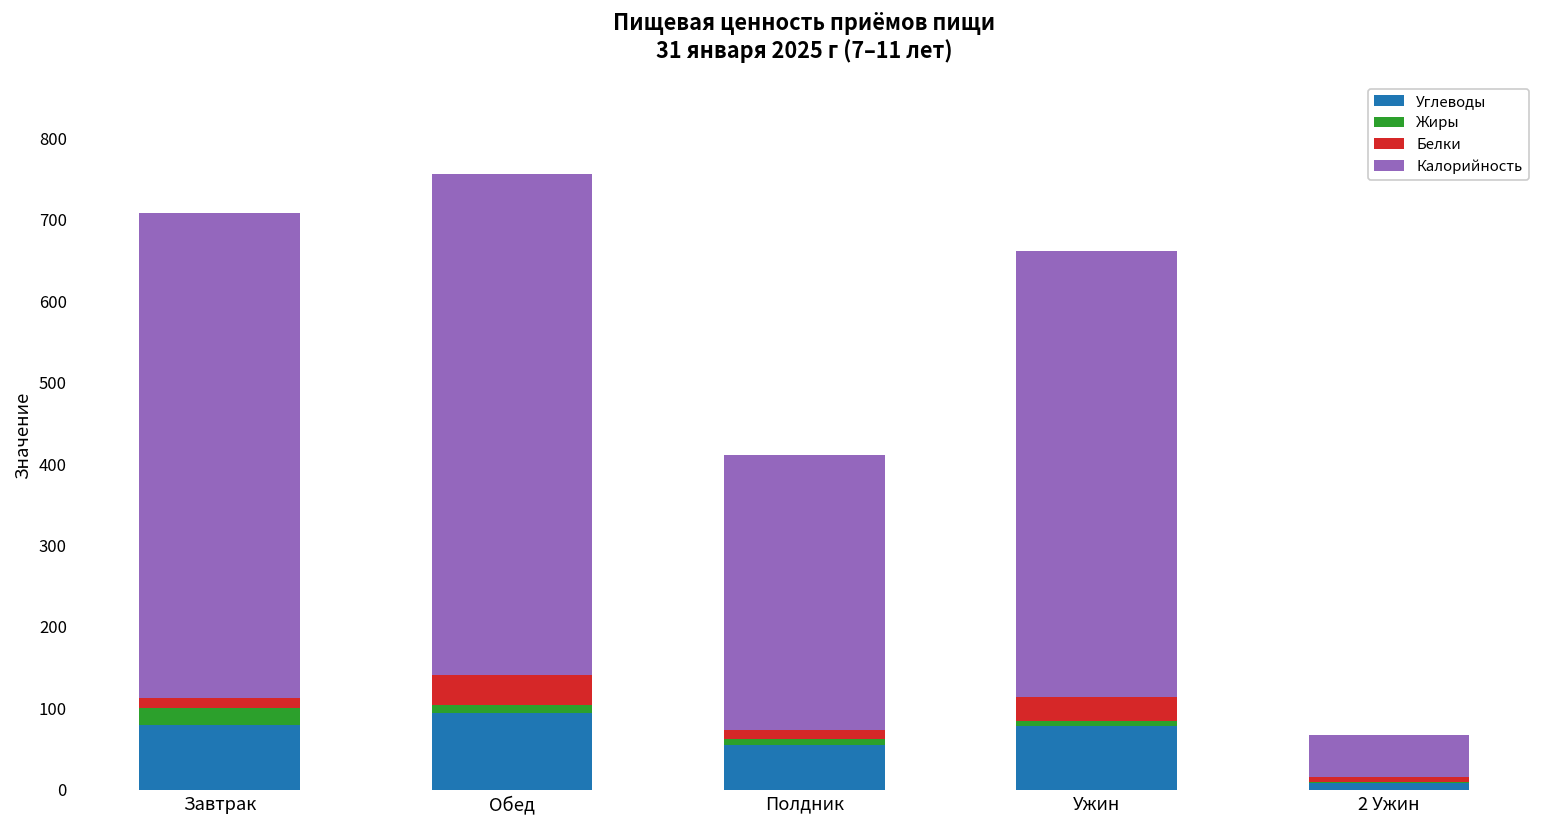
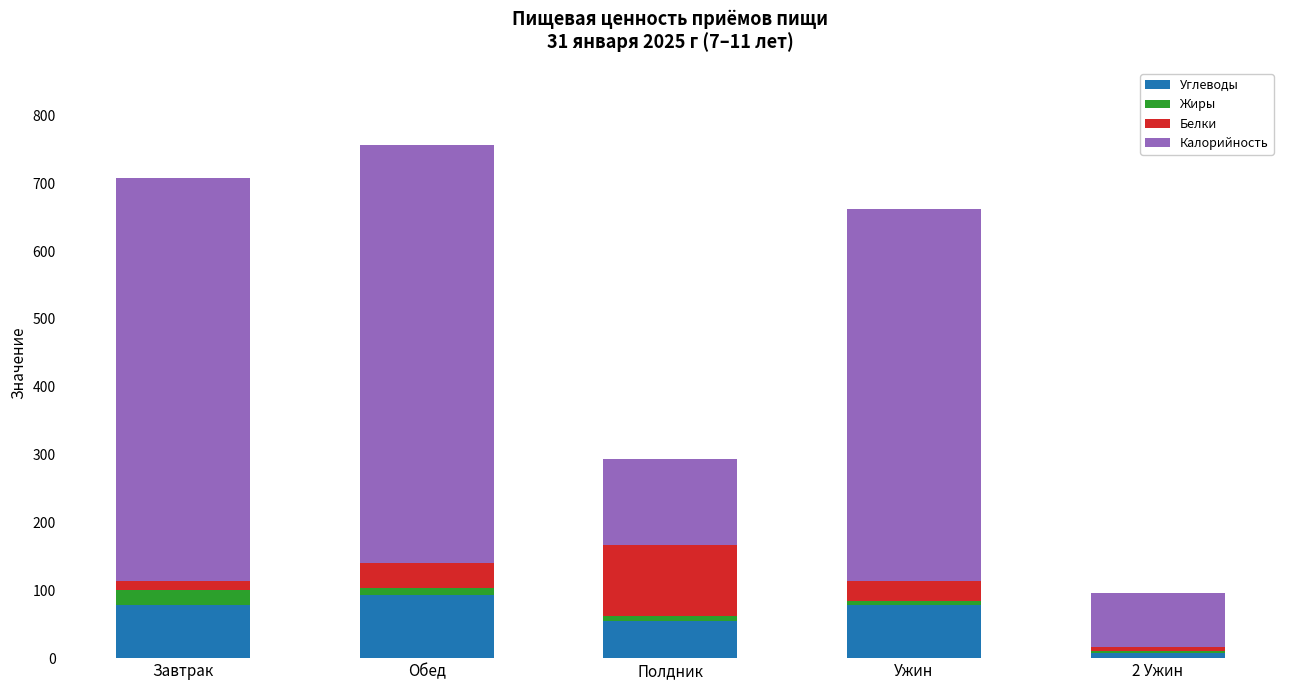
Белки, Полдник: 10 -> 100
Калорийность, Полдник: 340 -> 130
Калорийность, 2 Ужин: 50 -> 80
